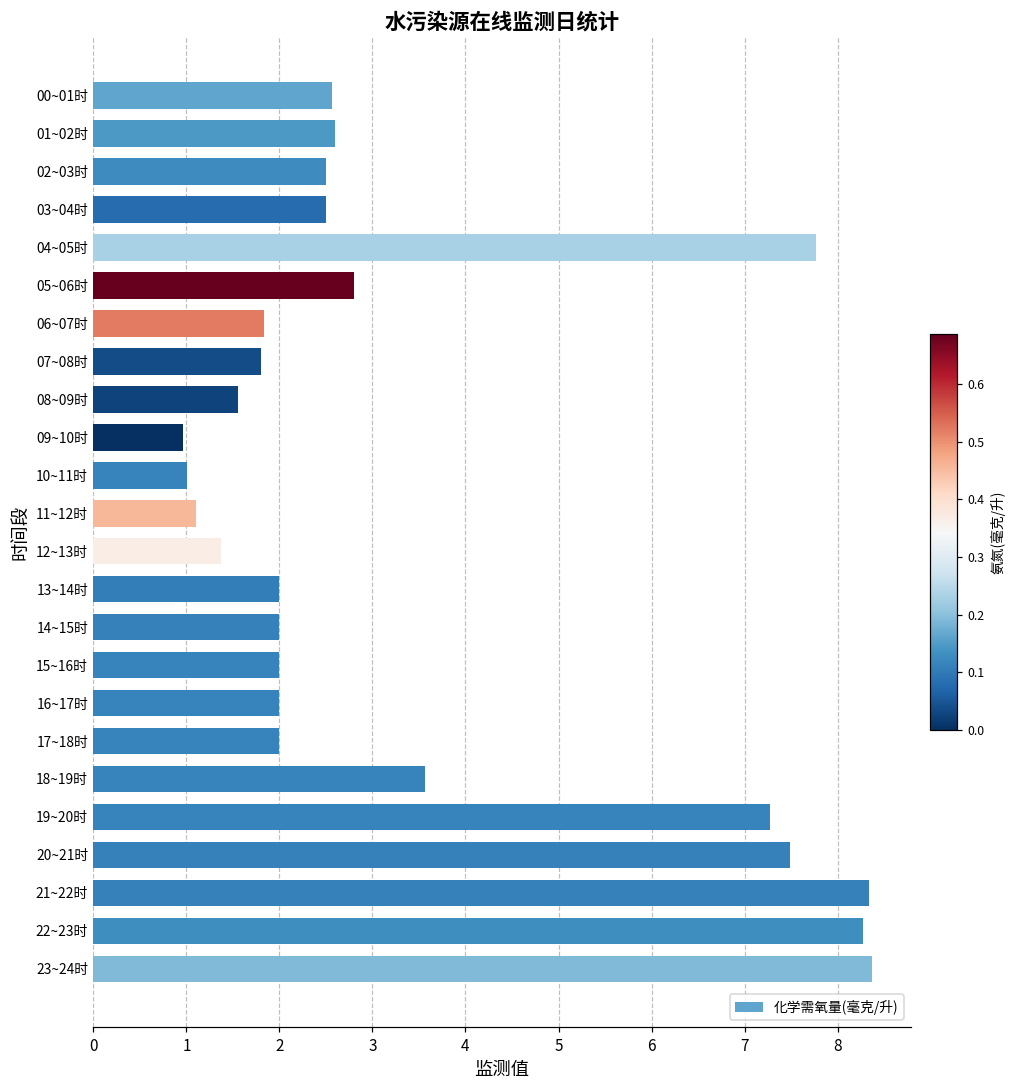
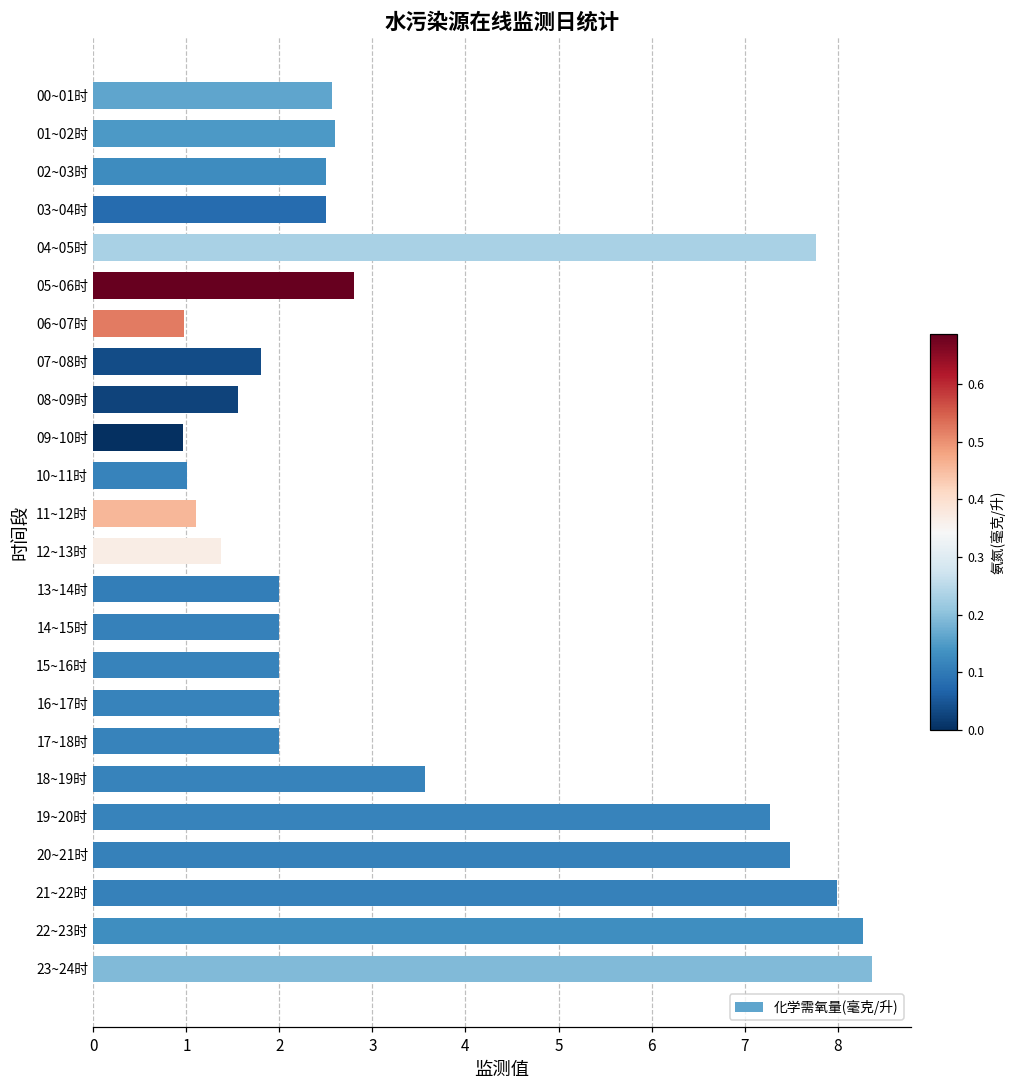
06~07时: 1.8 -> 1.0
21~22时: 8.3 -> 8.0
